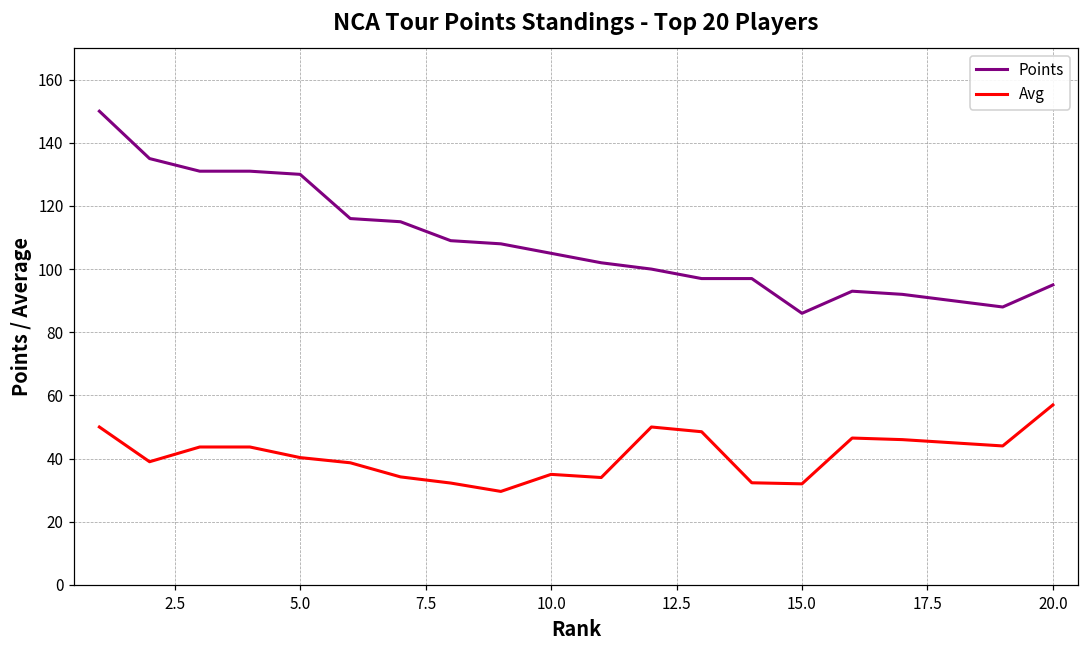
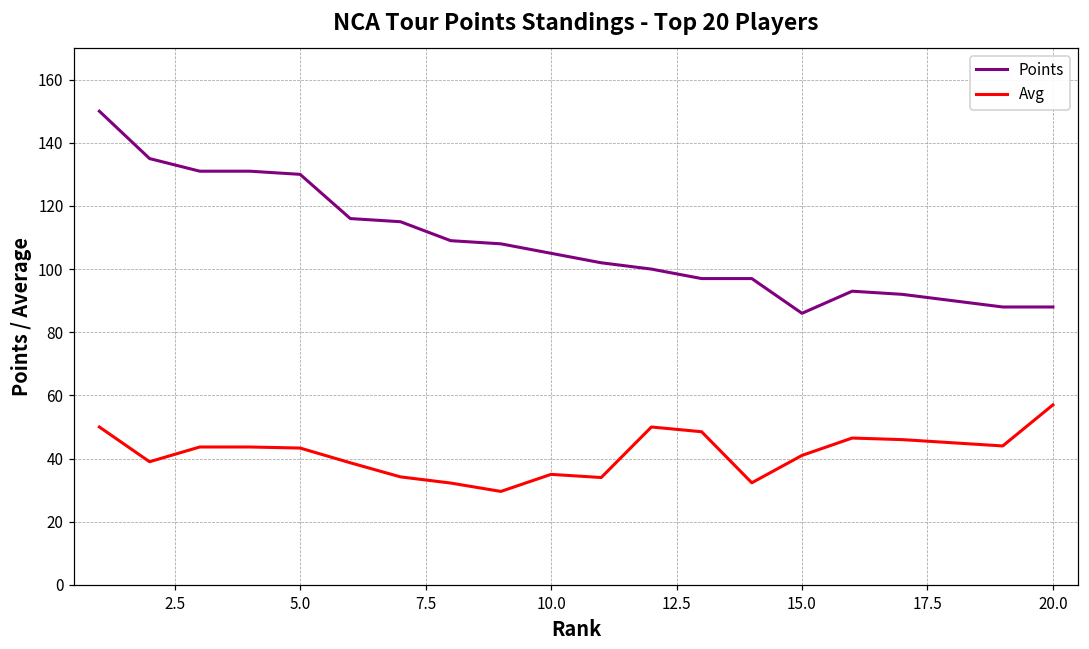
Avg, 5.0: 40 -> 43
Avg, 15.0: 32 -> 41
Points, 20.0: 95 -> 88
